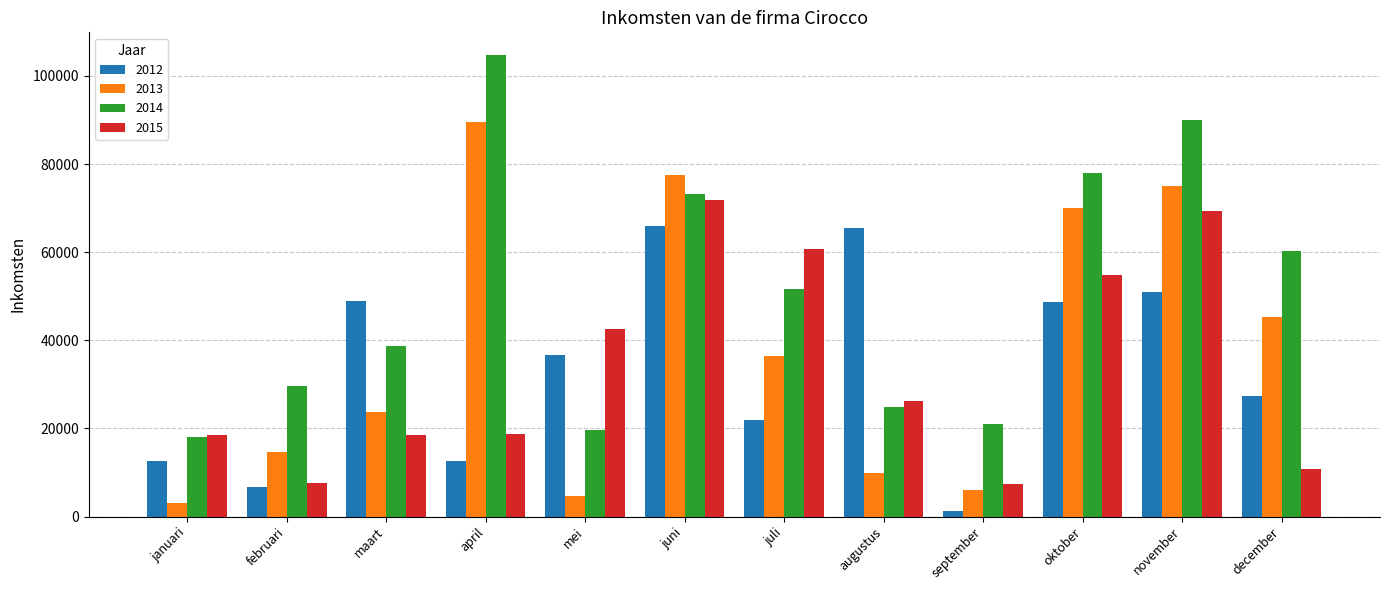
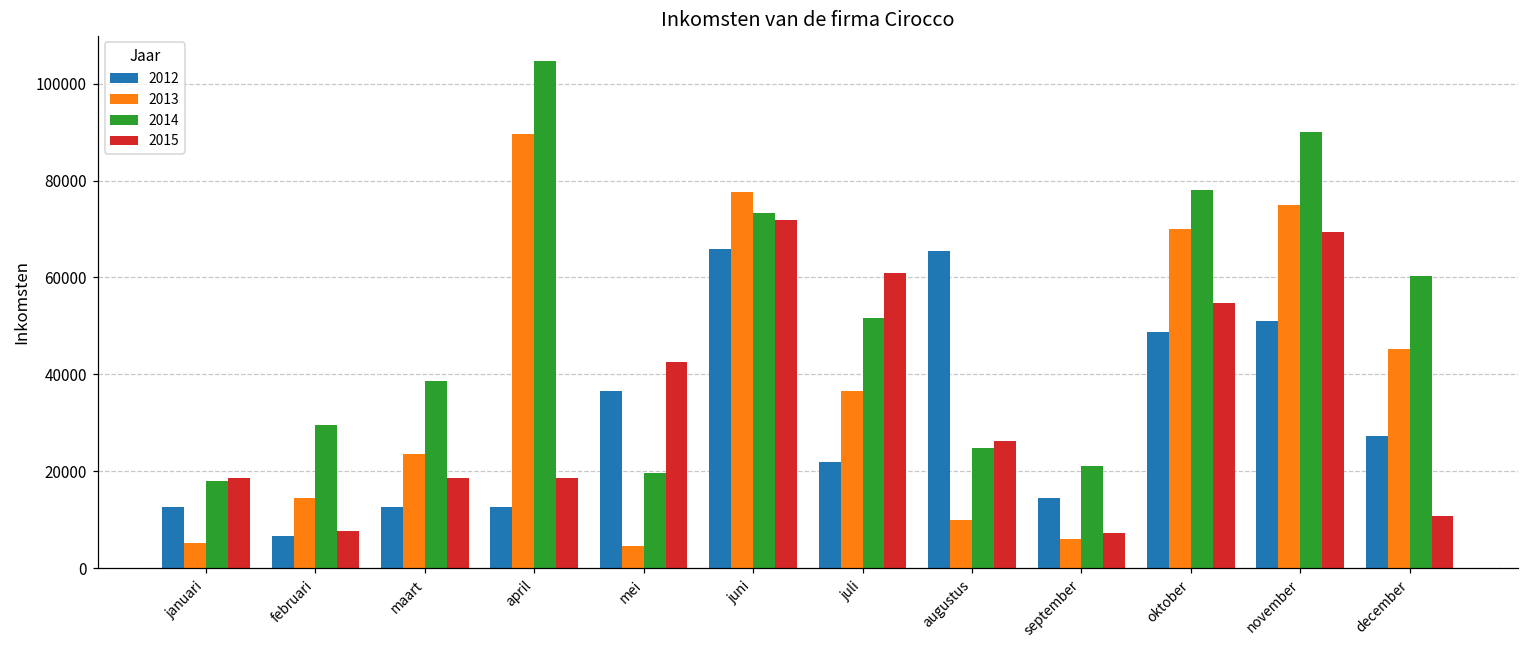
2013, januari: 3000 -> 5000
2012, maart: 49000 -> 13000
2012, september: 1000 -> 15000
